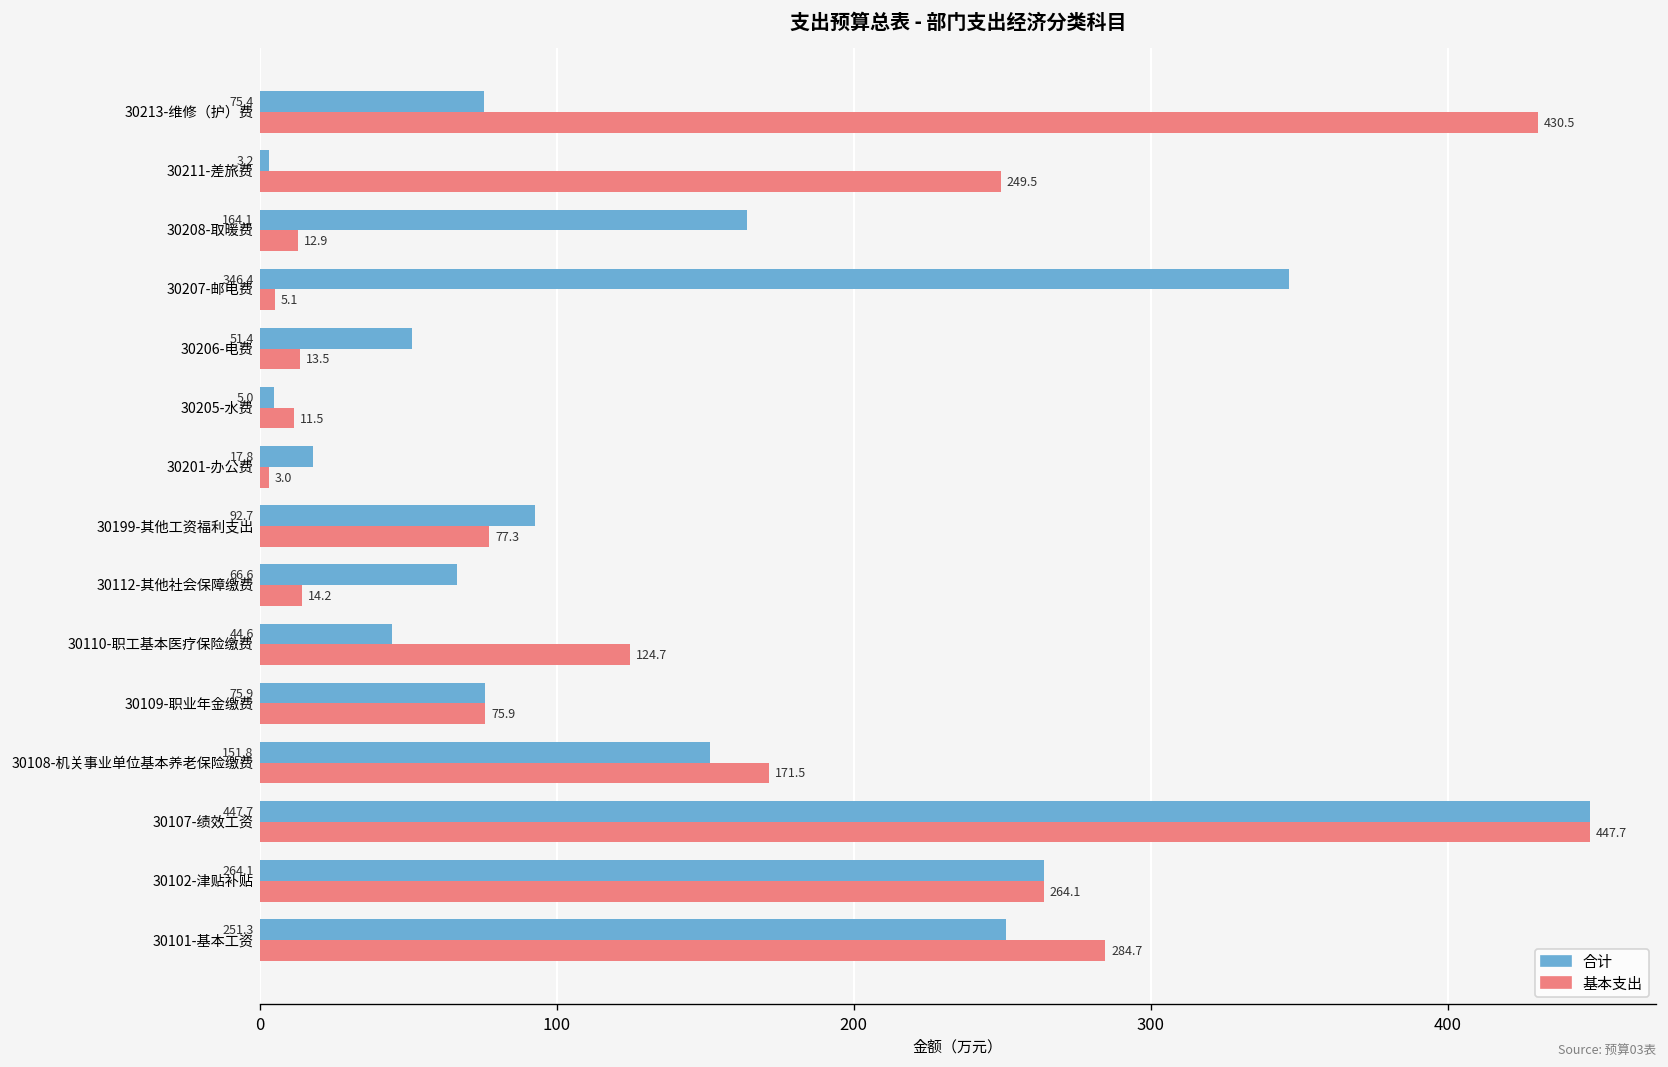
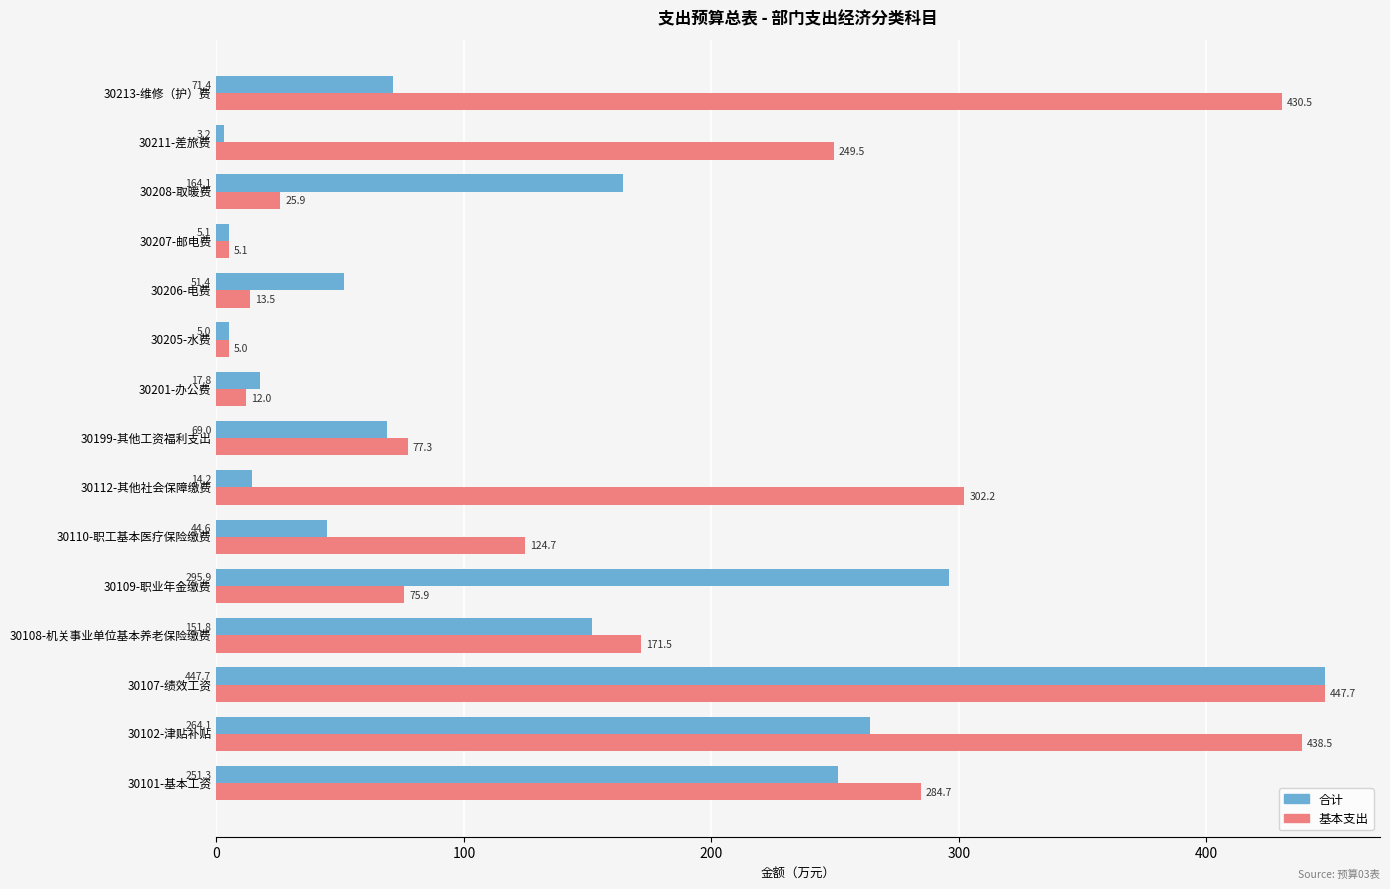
合计, 30213-维修（护）费: 75.4 -> 71.4
基本支出, 30208-取暖费: 12.9 -> 25.9
合计, 30207-邮电费: 346.4 -> 5.1
基本支出, 30205-水费: 11.5 -> 5.0
基本支出, 30201-办公费: 3.0 -> 12.0
合计, 30199-其他工资福利支出: 92.7 -> 69.0
合计, 30112-其他社会保障缴费: 66.6 -> 14.2
基本支出, 30112-其他社会保障缴费: 14.2 -> 302.2
合计, 30109-职业年金缴费: 75.9 -> 295.9
基本支出, 30102-津贴补贴: 264.1 -> 438.5
